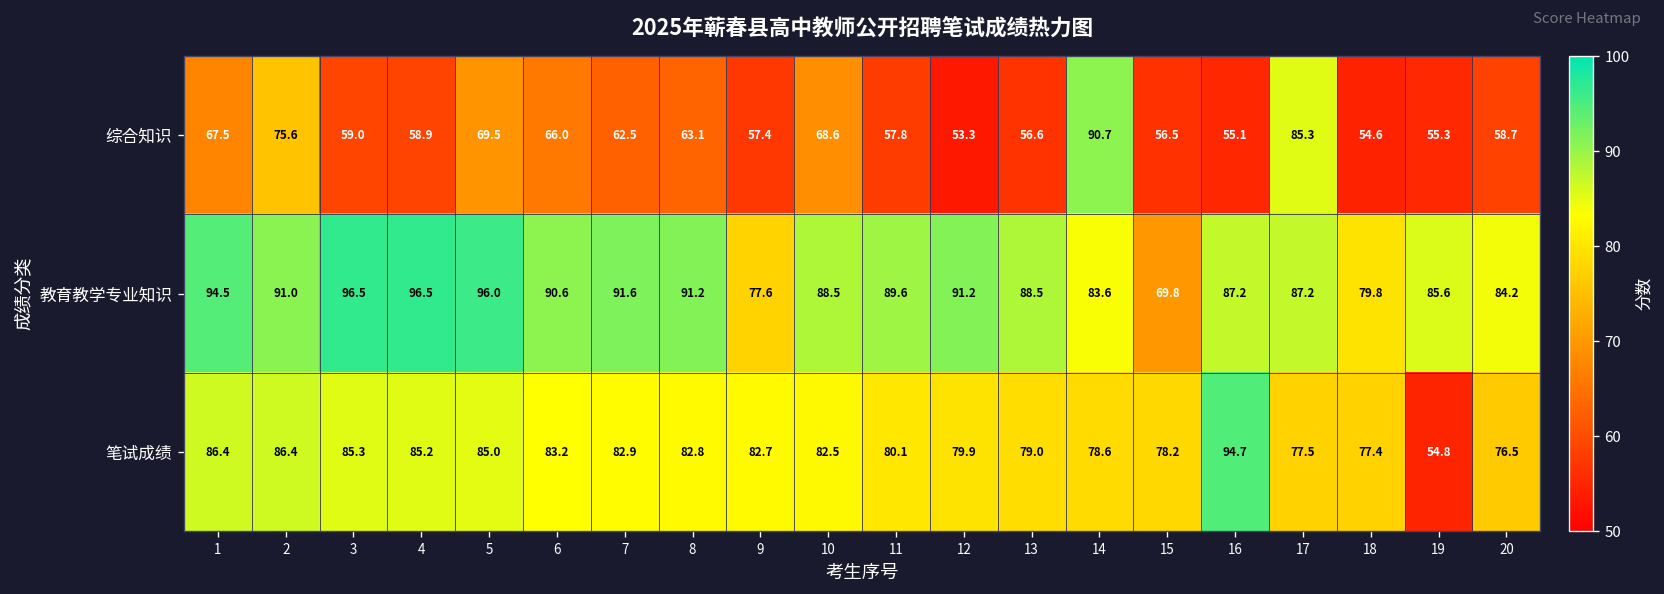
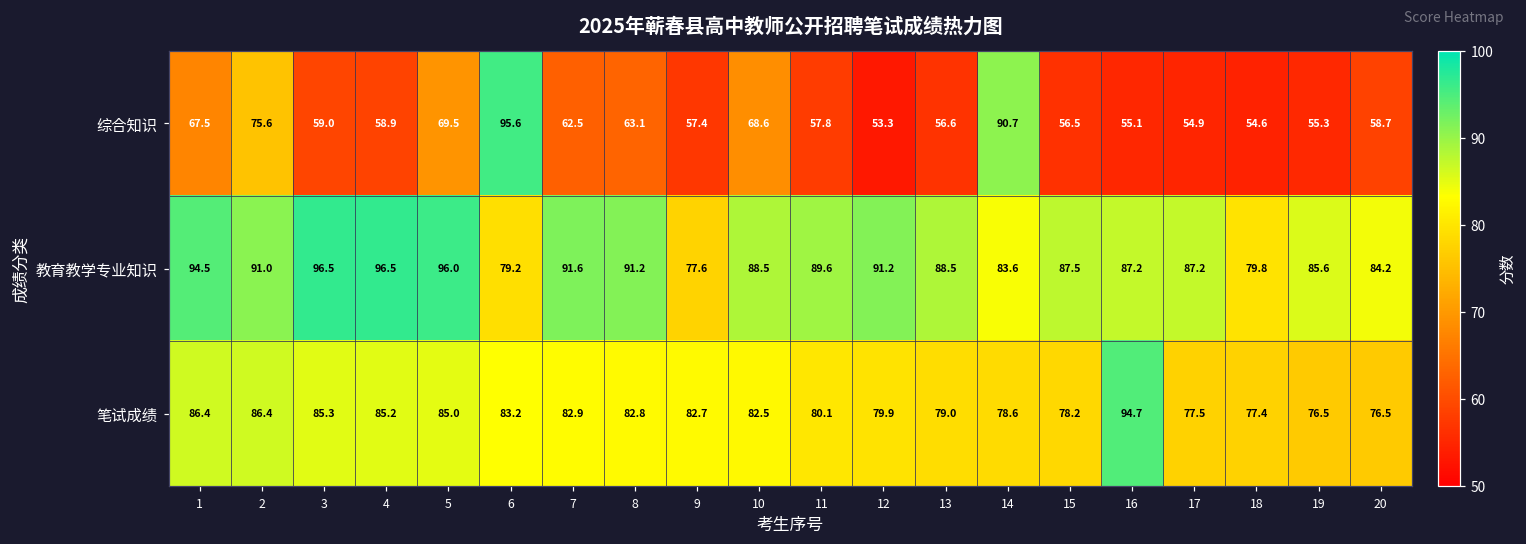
综合知识, 6: 66.0 -> 95.6
综合知识, 17: 85.3 -> 54.9
教育教学专业知识, 6: 90.6 -> 79.2
教育教学专业知识, 15: 69.8 -> 87.5
笔试成绩, 19: 54.8 -> 76.5
